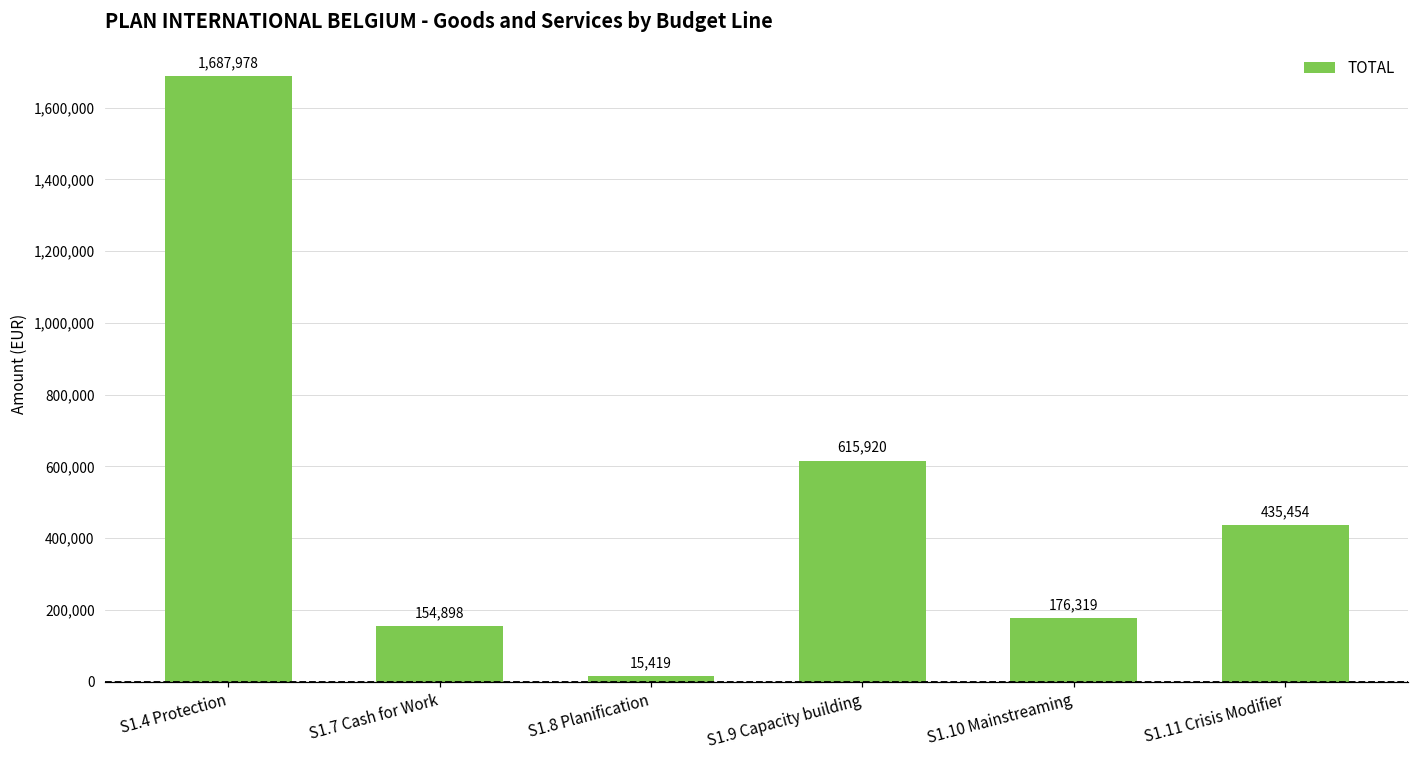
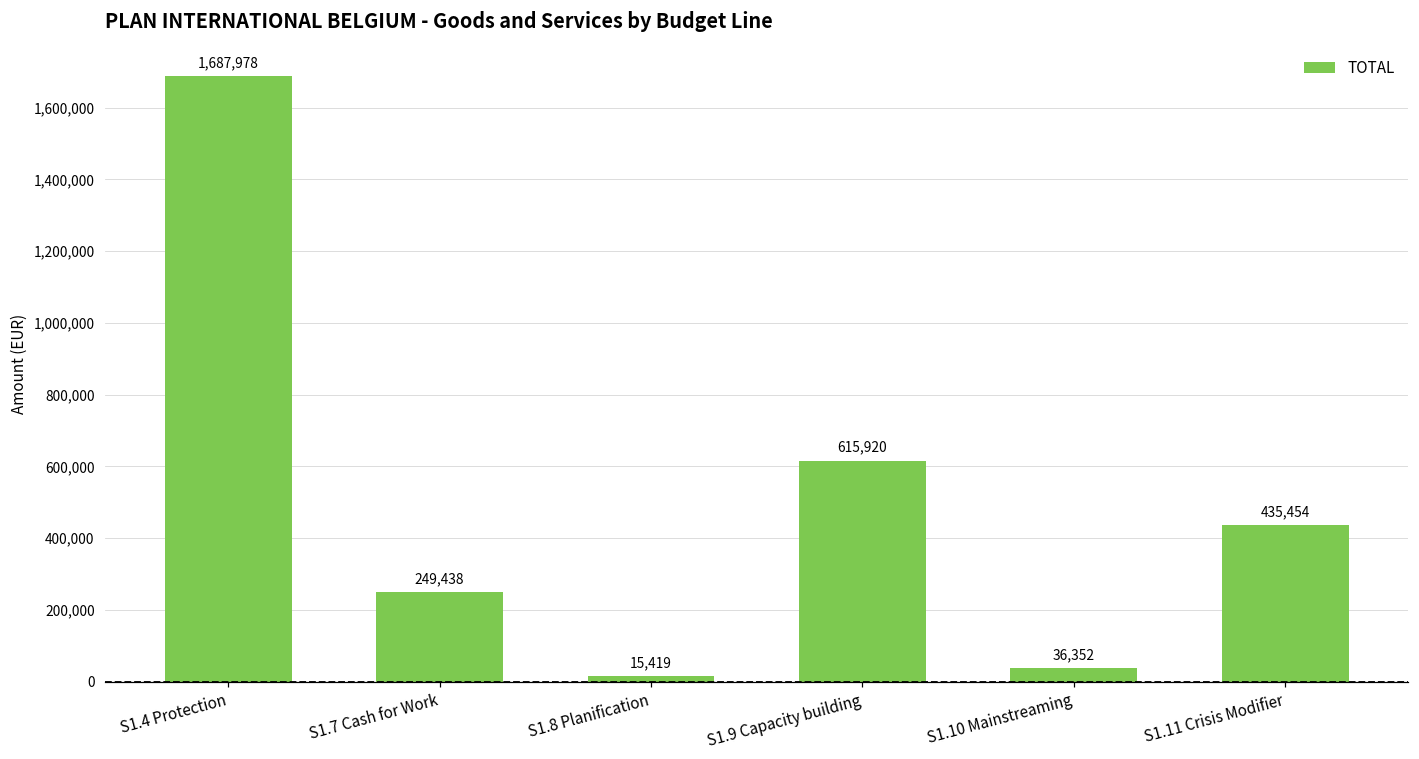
S1.7 Cash for Work: 154,898 -> 249,438
S1.10 Mainstreaming: 176,319 -> 36,352
